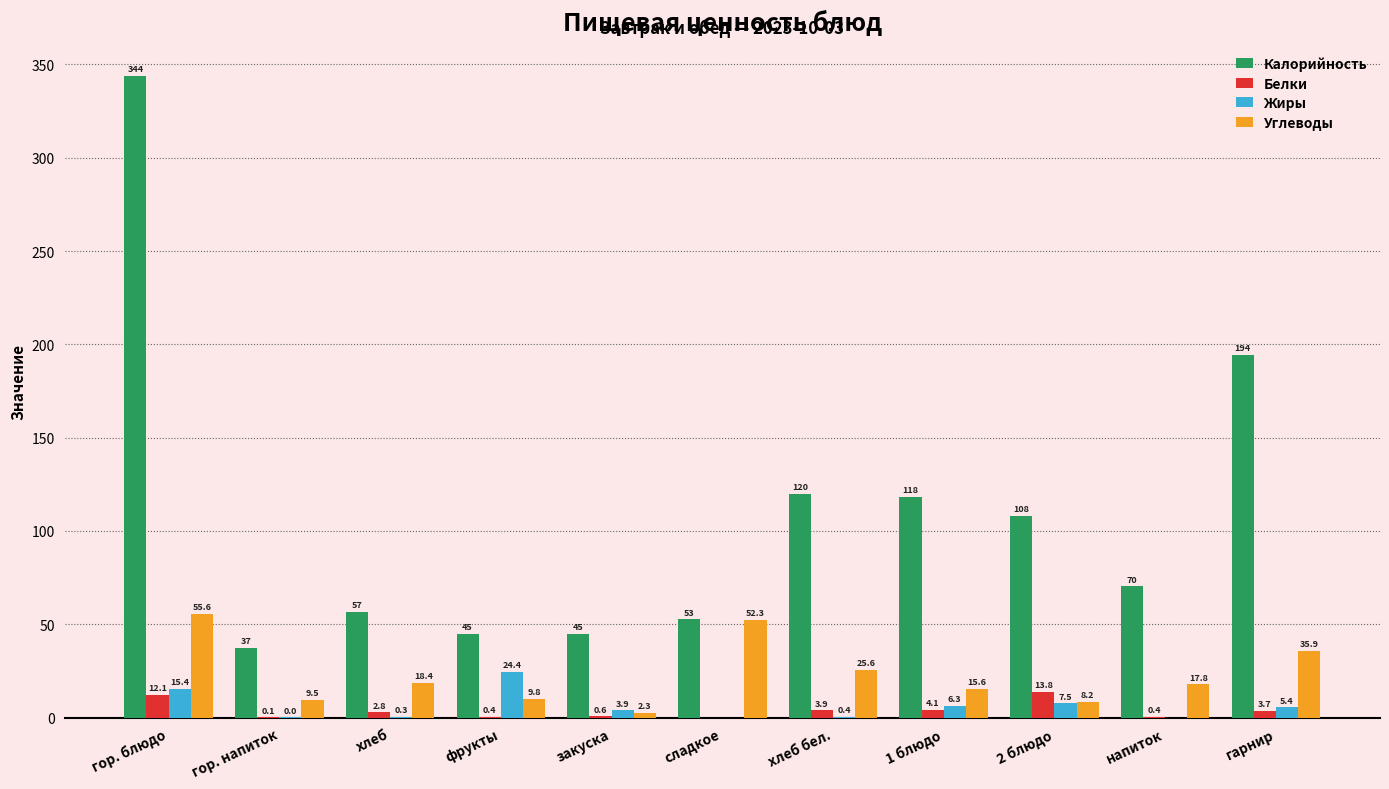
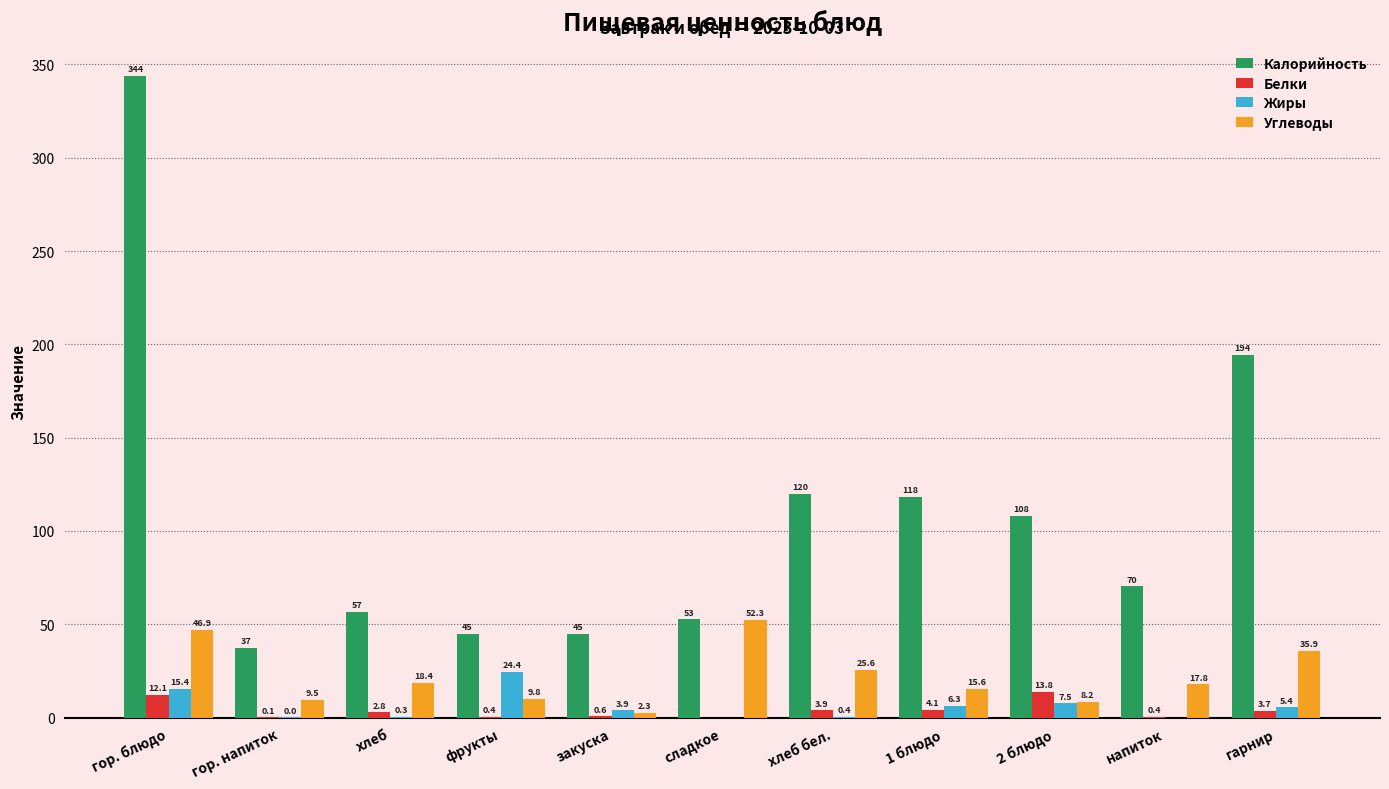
Углеводы, гор. блюдо: 55.6 -> 46.9
